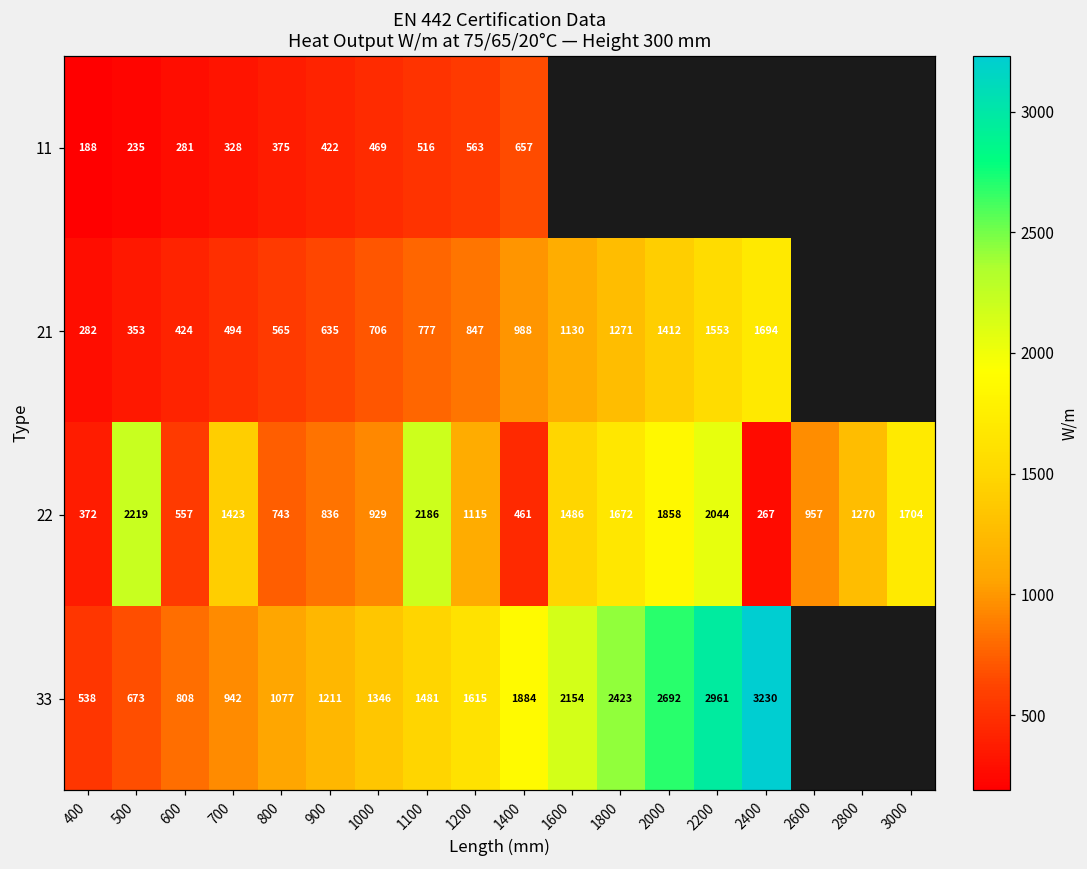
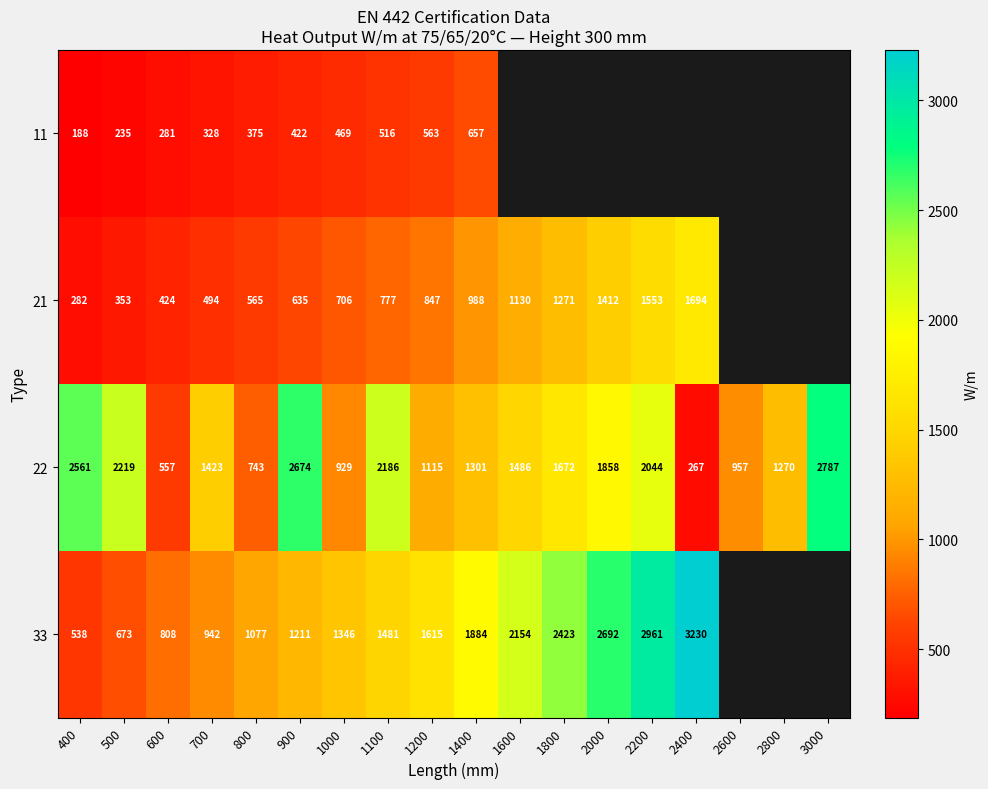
22, 400: 372 -> 2561
22, 900: 836 -> 2674
22, 1400: 461 -> 1301
22, 3000: 1704 -> 2787
